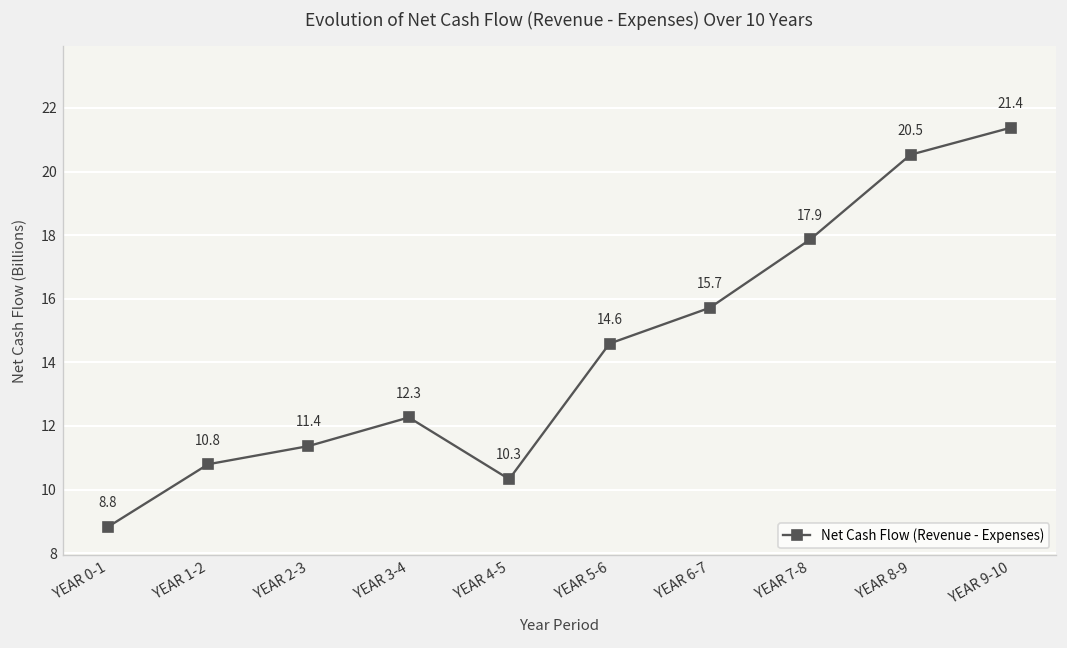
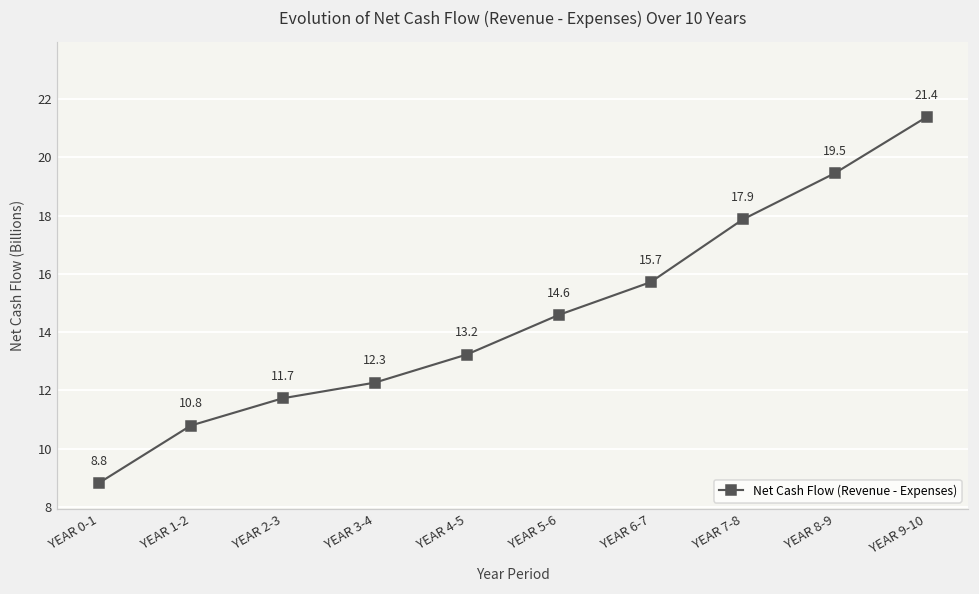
YEAR 2-3: 11.4 -> 11.7
YEAR 4-5: 10.3 -> 13.2
YEAR 8-9: 20.5 -> 19.5
